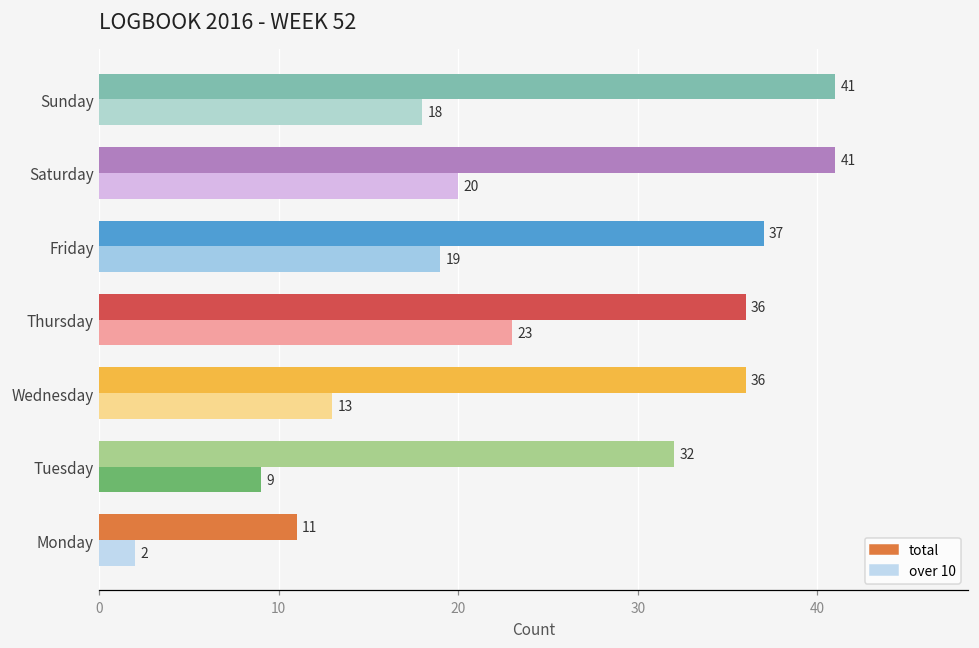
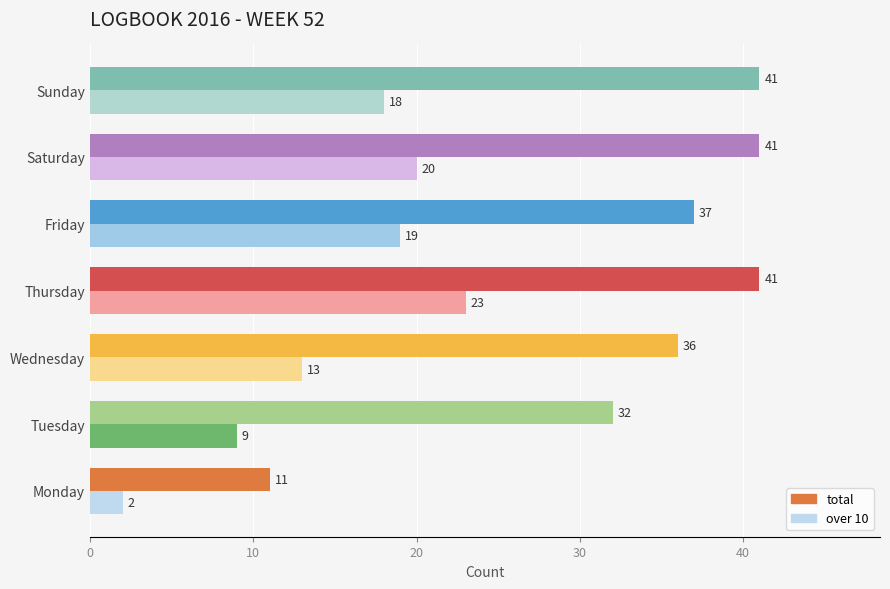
total, Thursday: 36 -> 41
